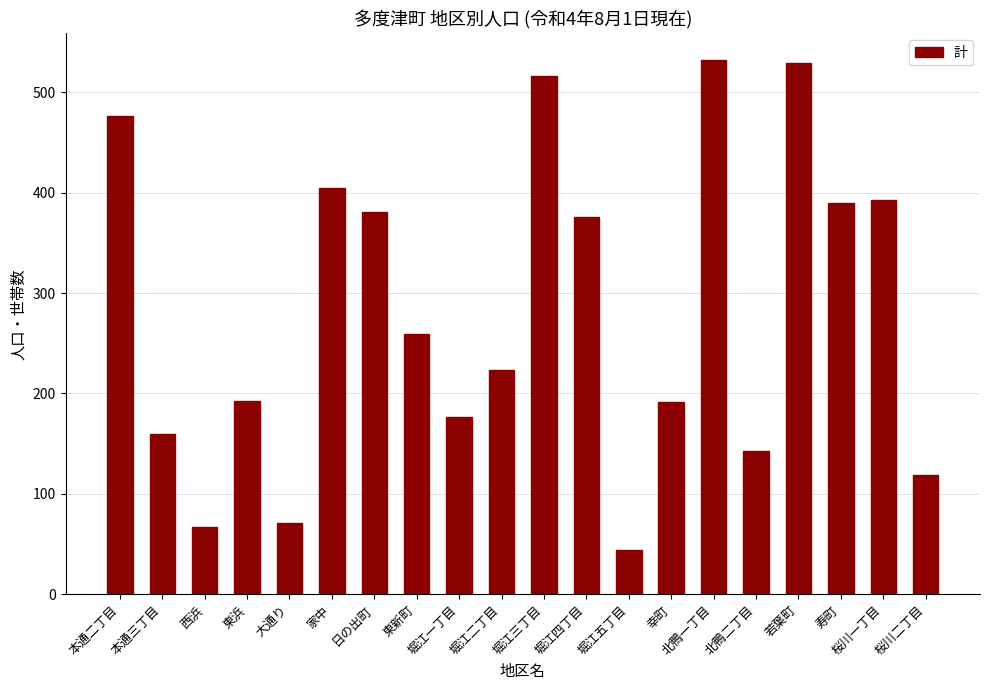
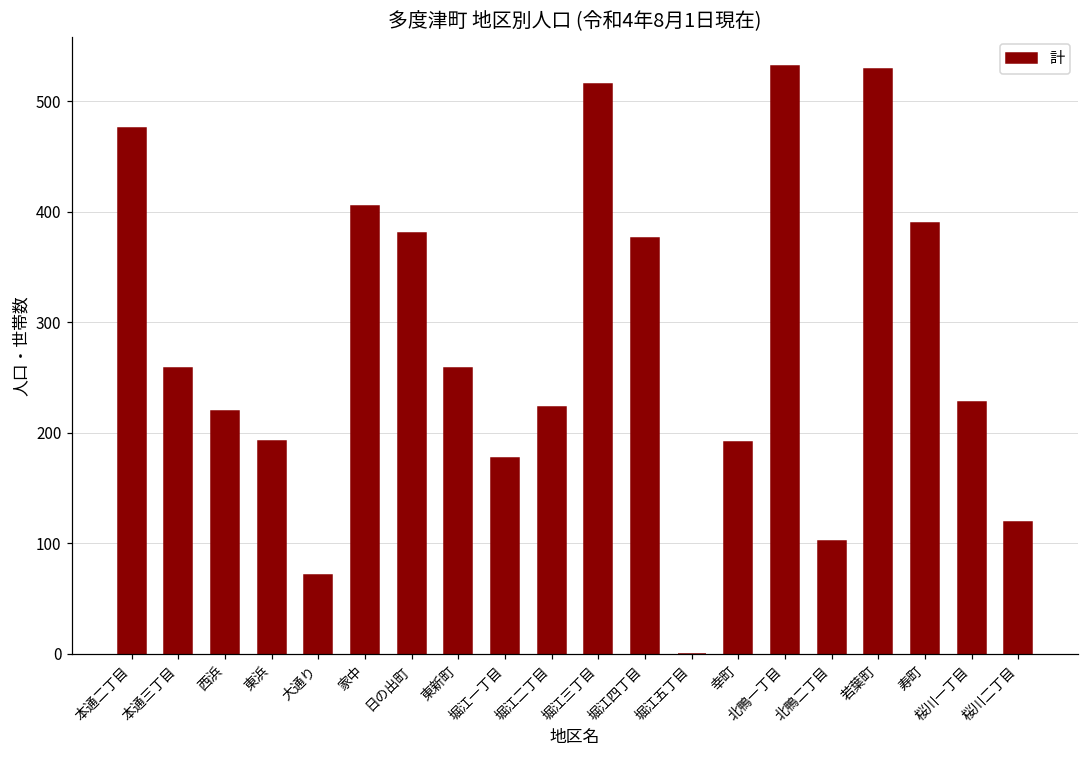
本通三丁目: 160 -> 259
西浜: 67 -> 220
堀江五丁目: 44 -> 0
北鴨二丁目: 143 -> 102
桜川一丁目: 393 -> 228
